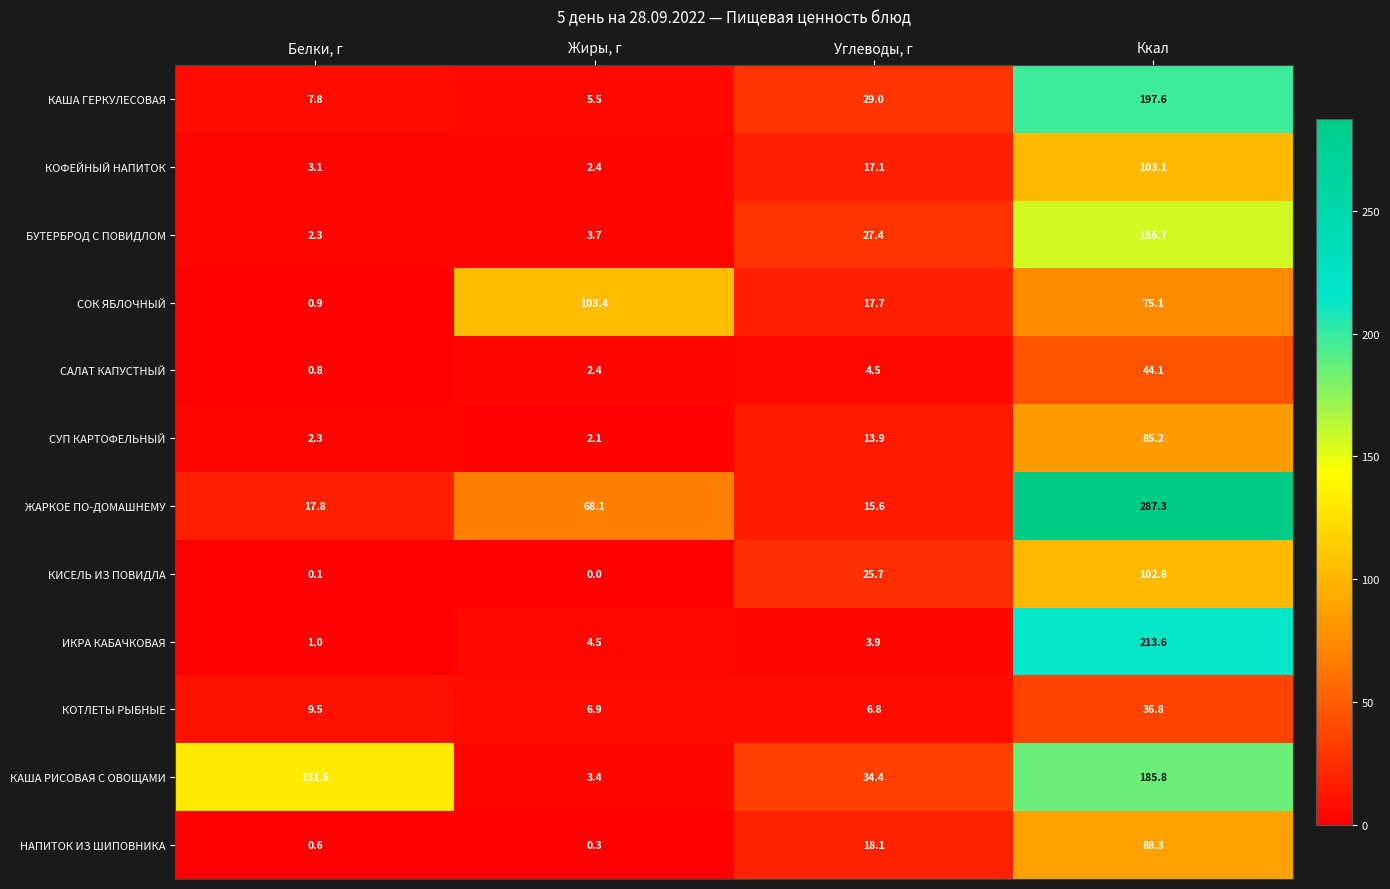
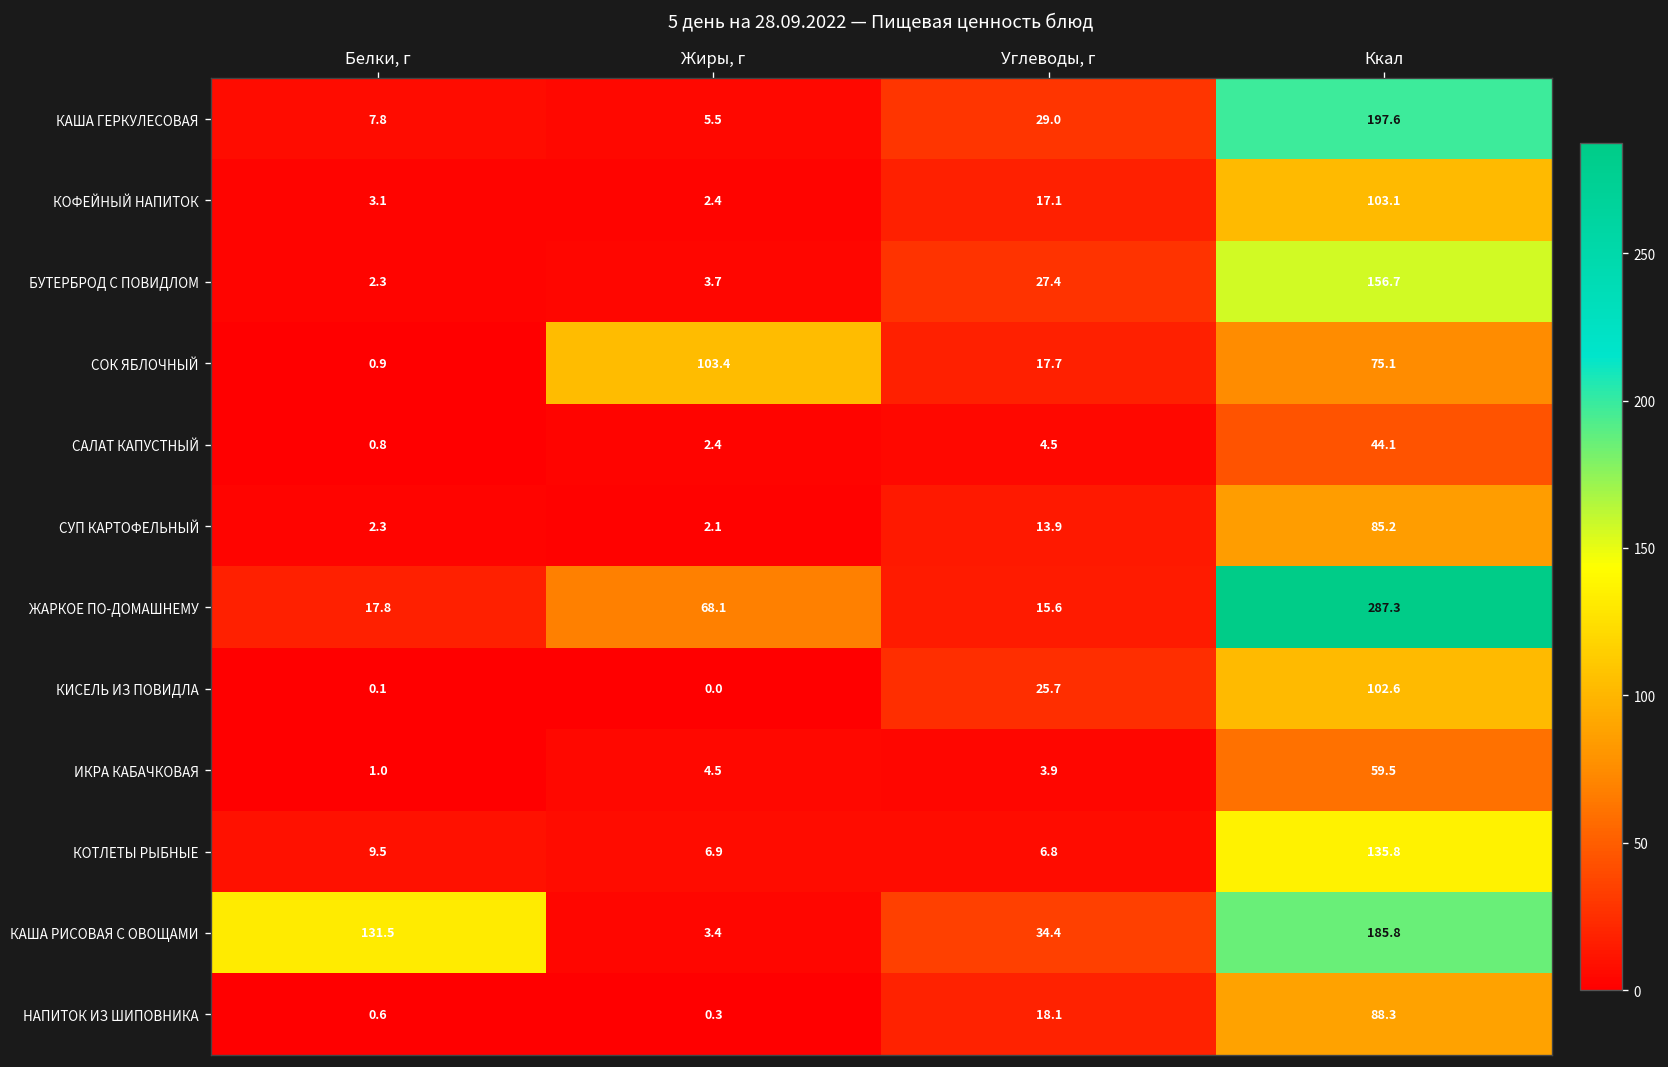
ИКРА КАБАЧКОВАЯ, Ккал: 213.6 -> 59.5
КОТЛЕТЫ РЫБНЫЕ, Ккал: 36.8 -> 135.8
